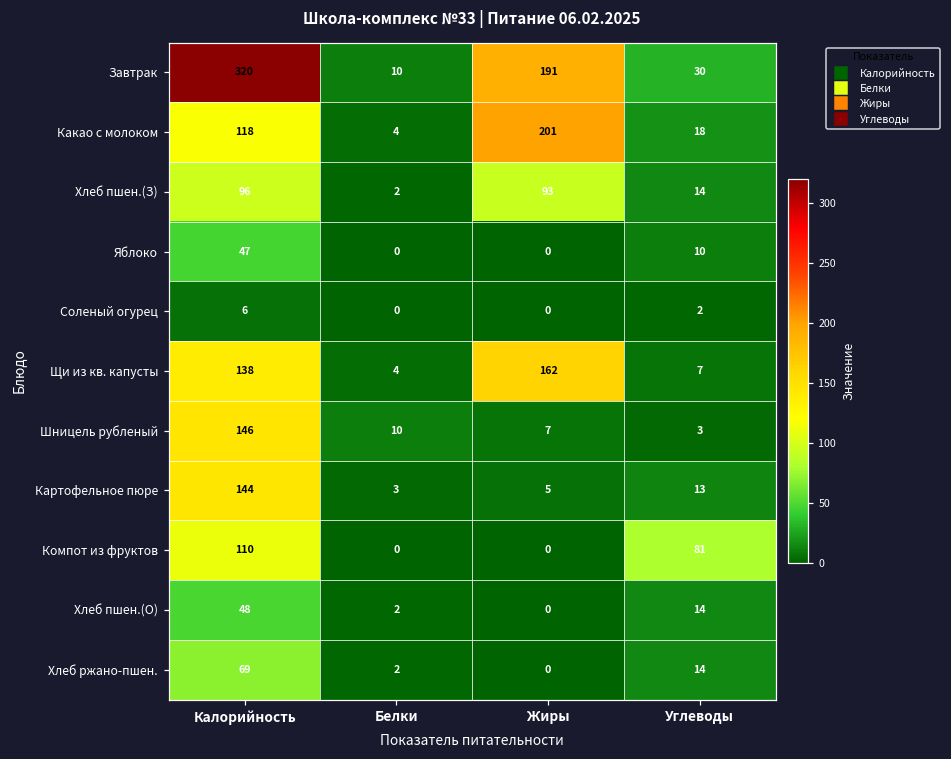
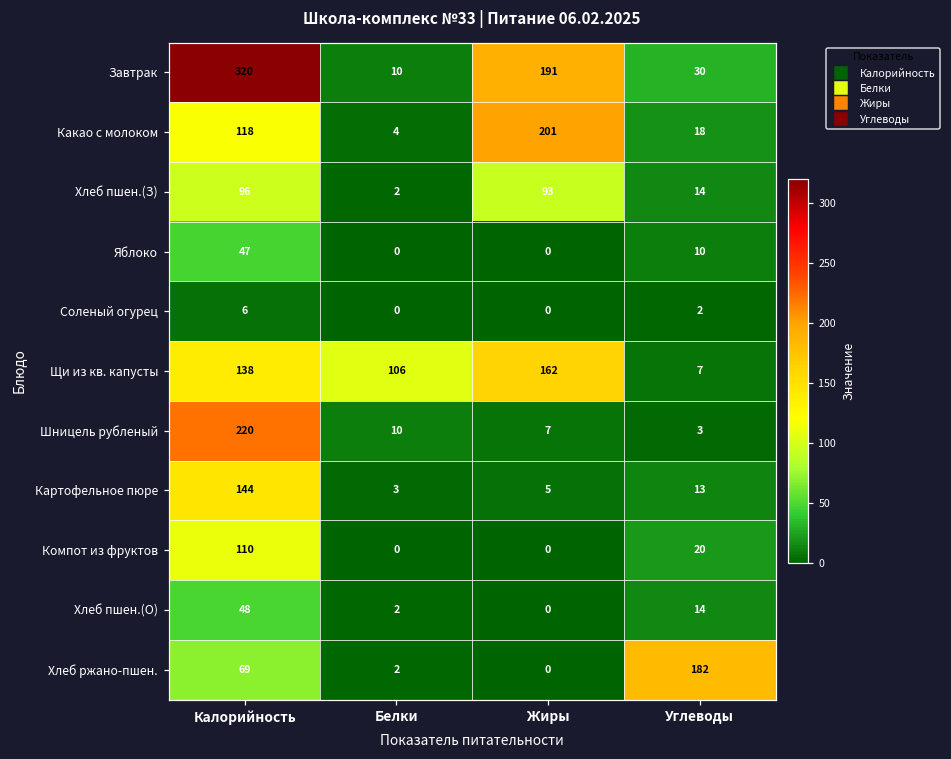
Щи из кв. капусты, Белки: 4 -> 106
Шницель рубленый, Калорийность: 146 -> 220
Компот из фруктов, Углеводы: 81 -> 20
Хлеб ржано-пшен., Углеводы: 14 -> 182
